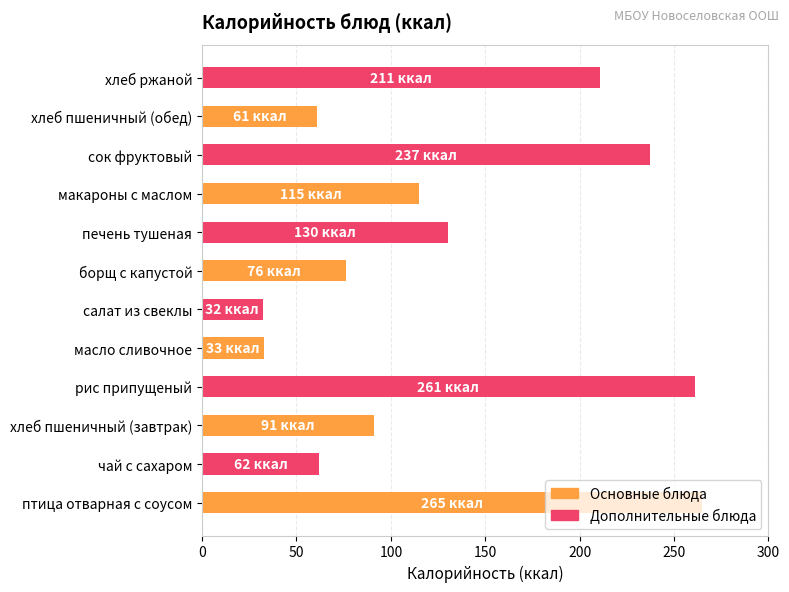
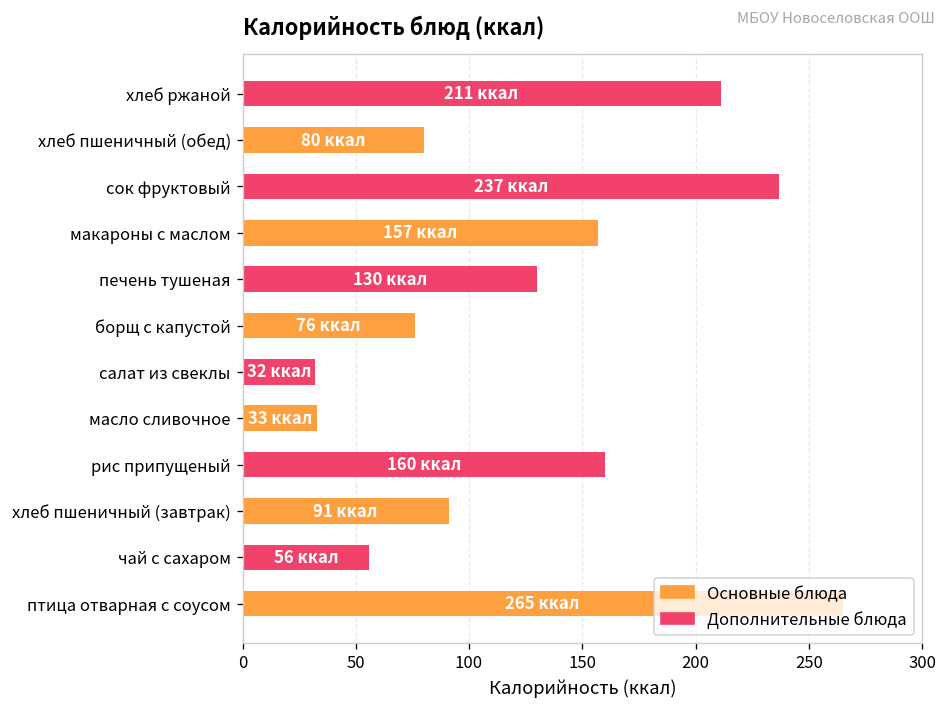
хлеб пшеничный (обед): 61 -> 80
макароны с маслом: 115 -> 157
рис припущеный: 261 -> 160
чай с сахаром: 62 -> 56
